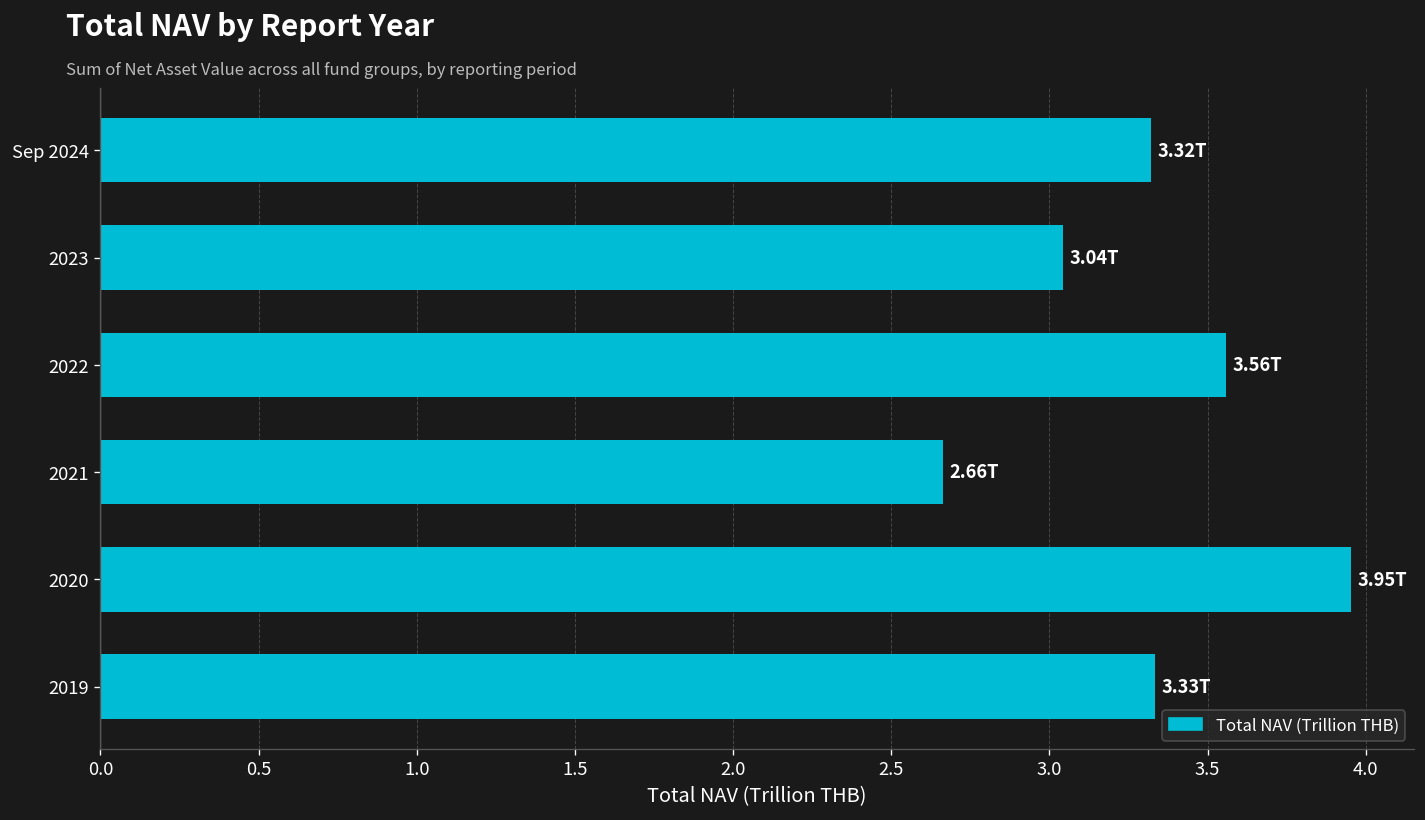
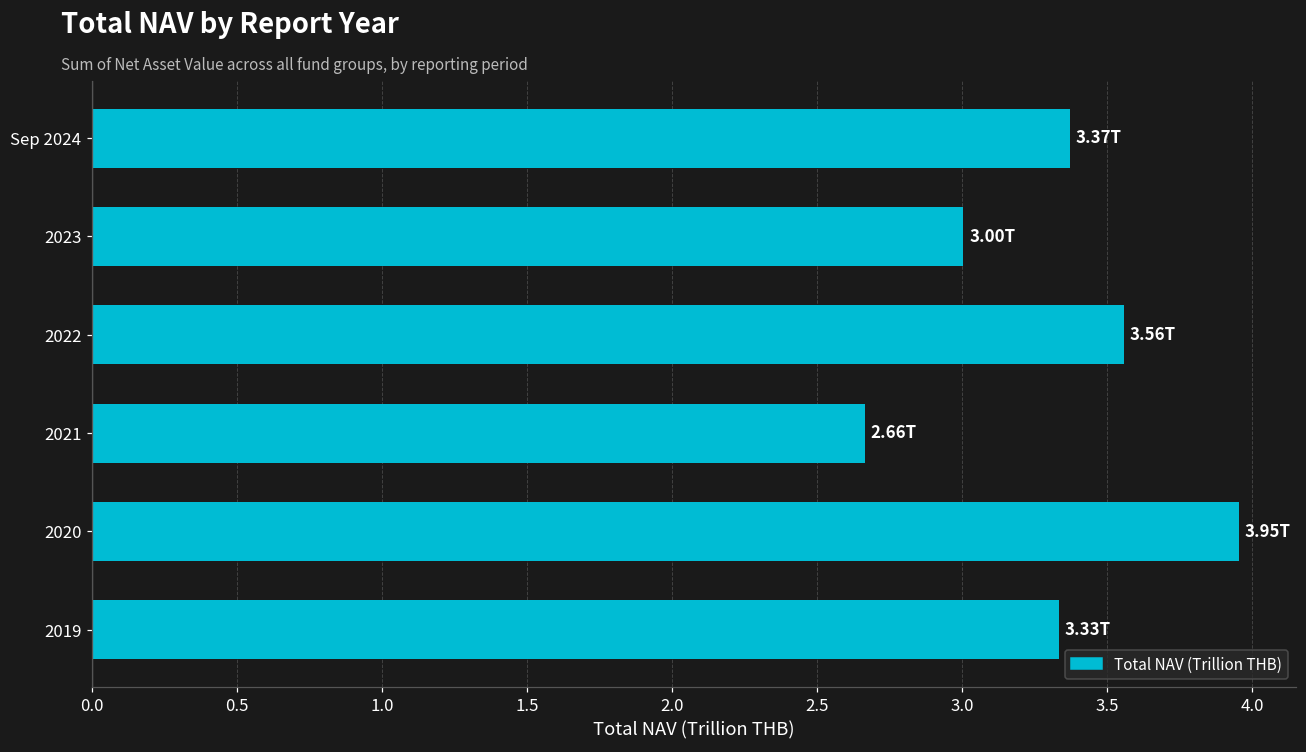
Sep 2024: 3.32T -> 3.37T
2023: 3.04T -> 3.00T
